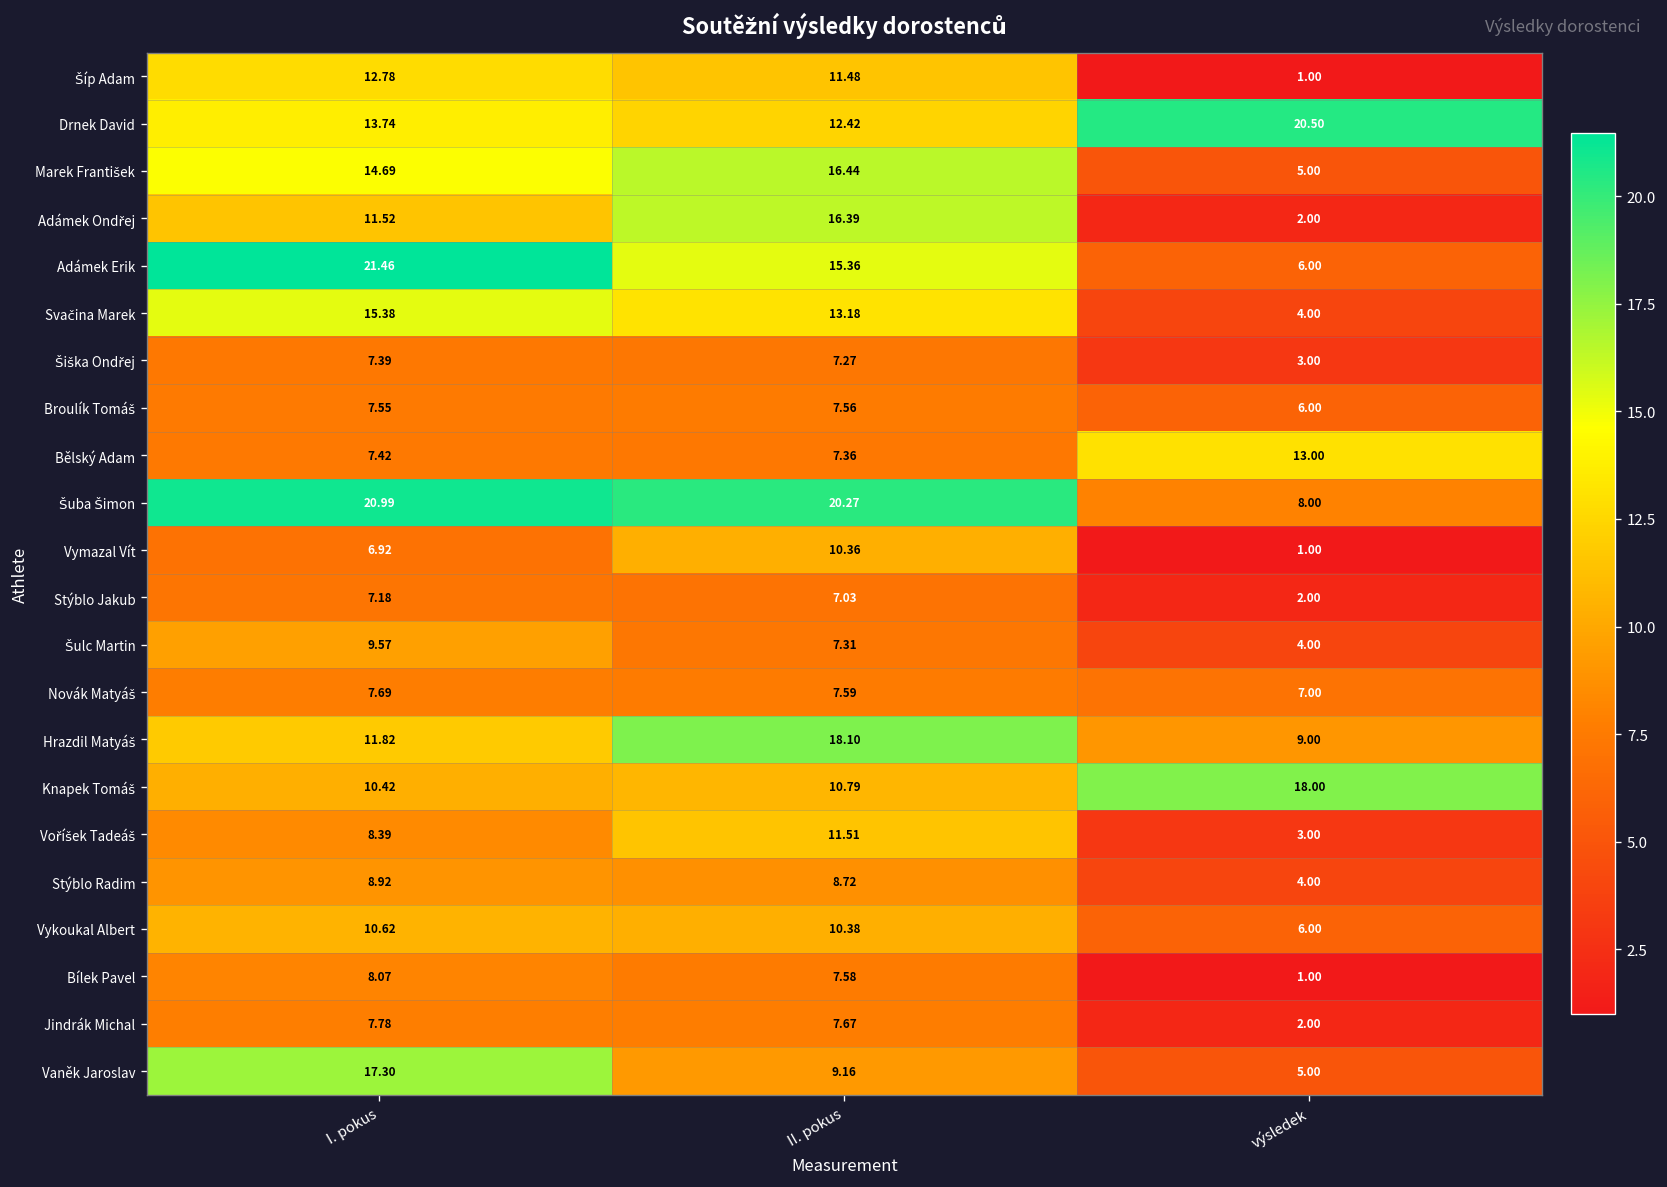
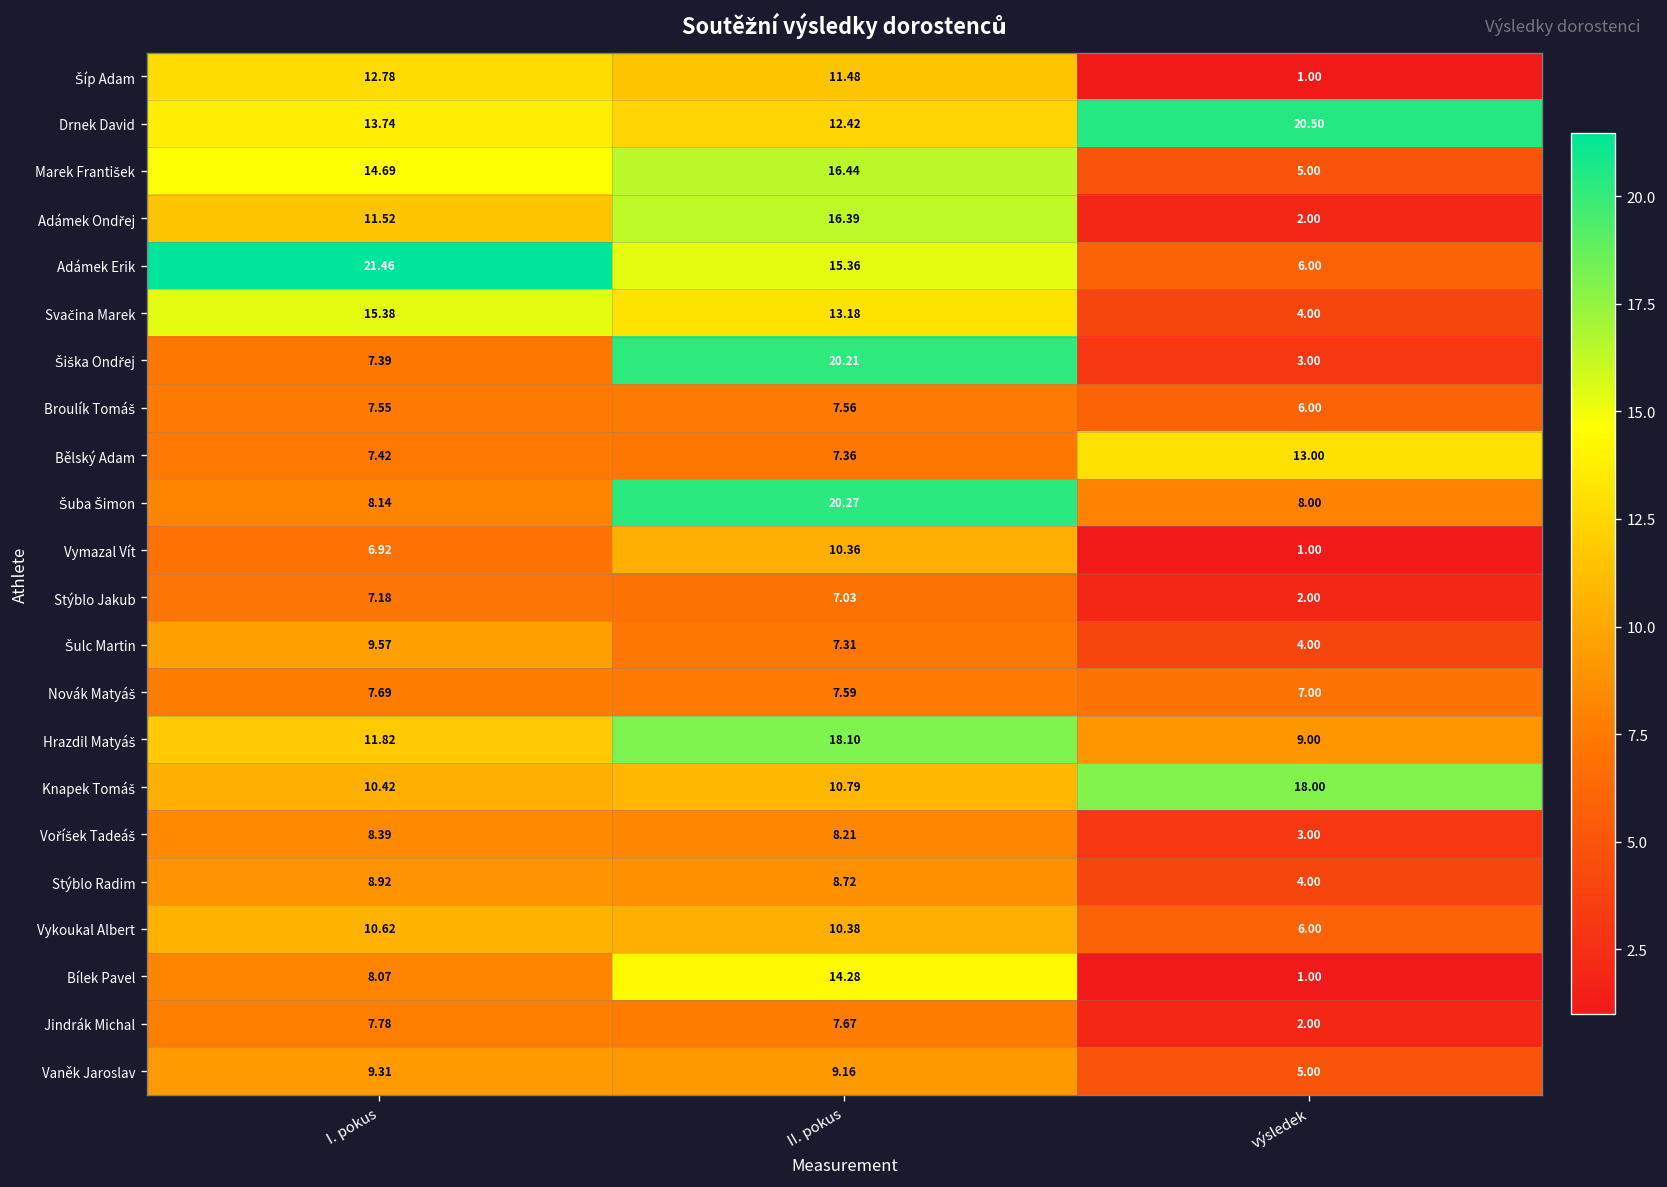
Šiška Ondřej, II. pokus: 7.27 -> 20.21
Šuba Šimon, I. pokus: 20.99 -> 8.14
Voříšek Tadeáš, II. pokus: 11.51 -> 8.21
Bílek Pavel, II. pokus: 7.58 -> 14.28
Vaněk Jaroslav, I. pokus: 17.30 -> 9.31
